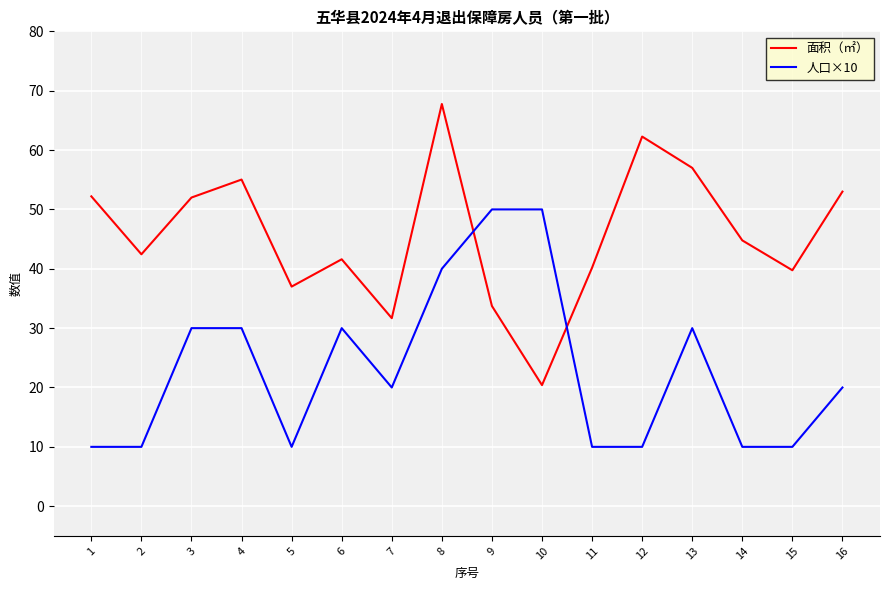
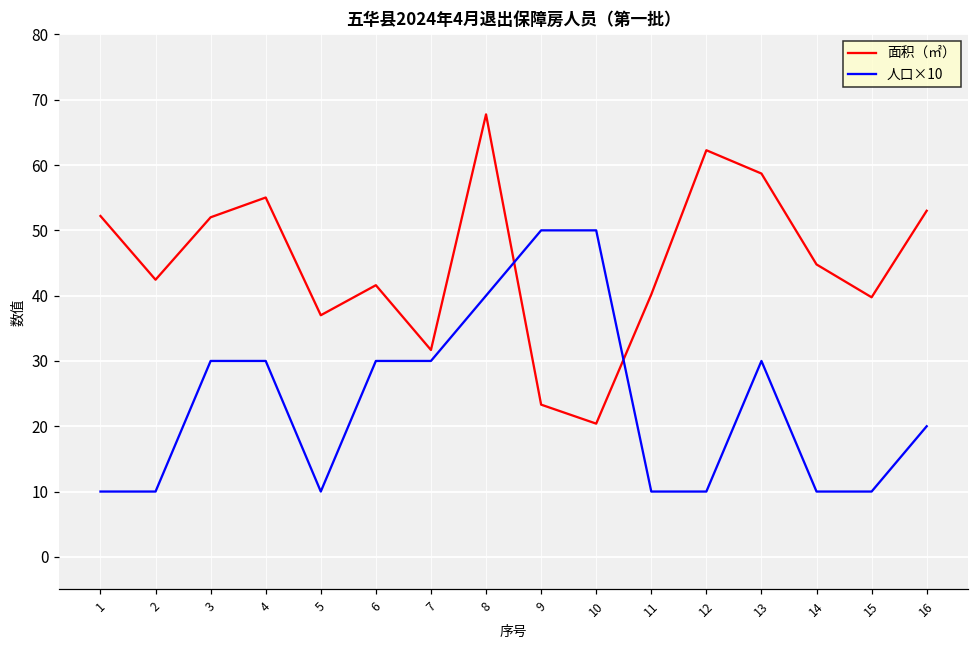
人口×10, 7: 20 -> 30
面积（㎡）, 9: 34 -> 23
面积（㎡）, 13: 57 -> 59
